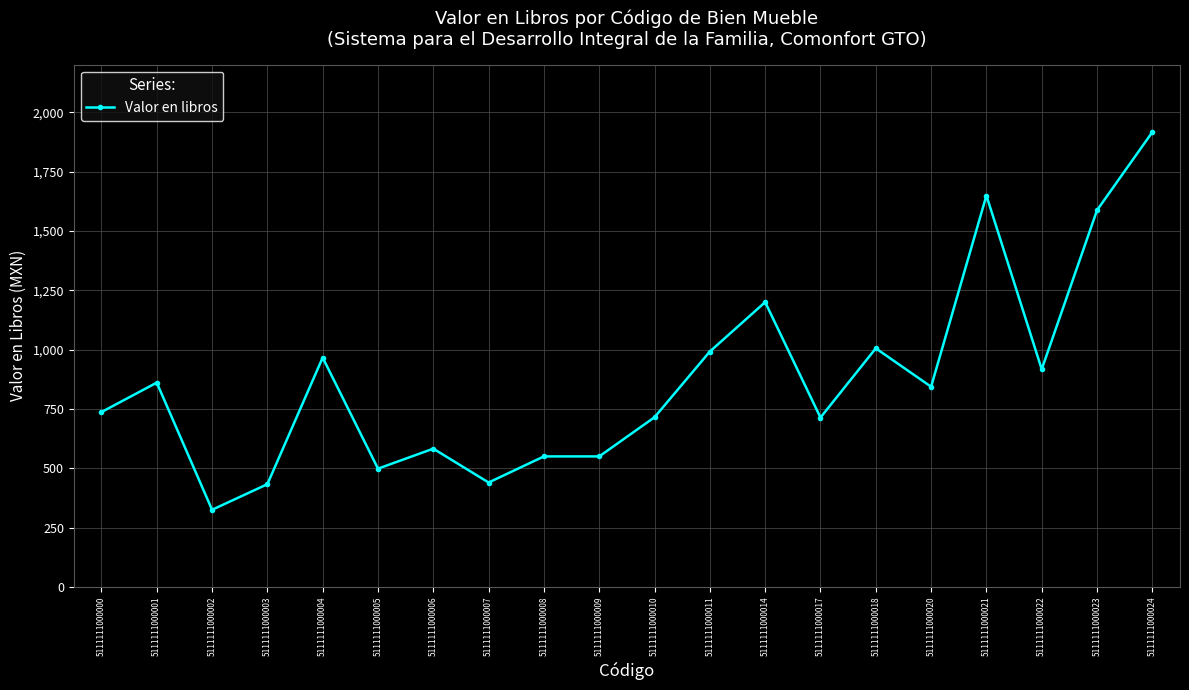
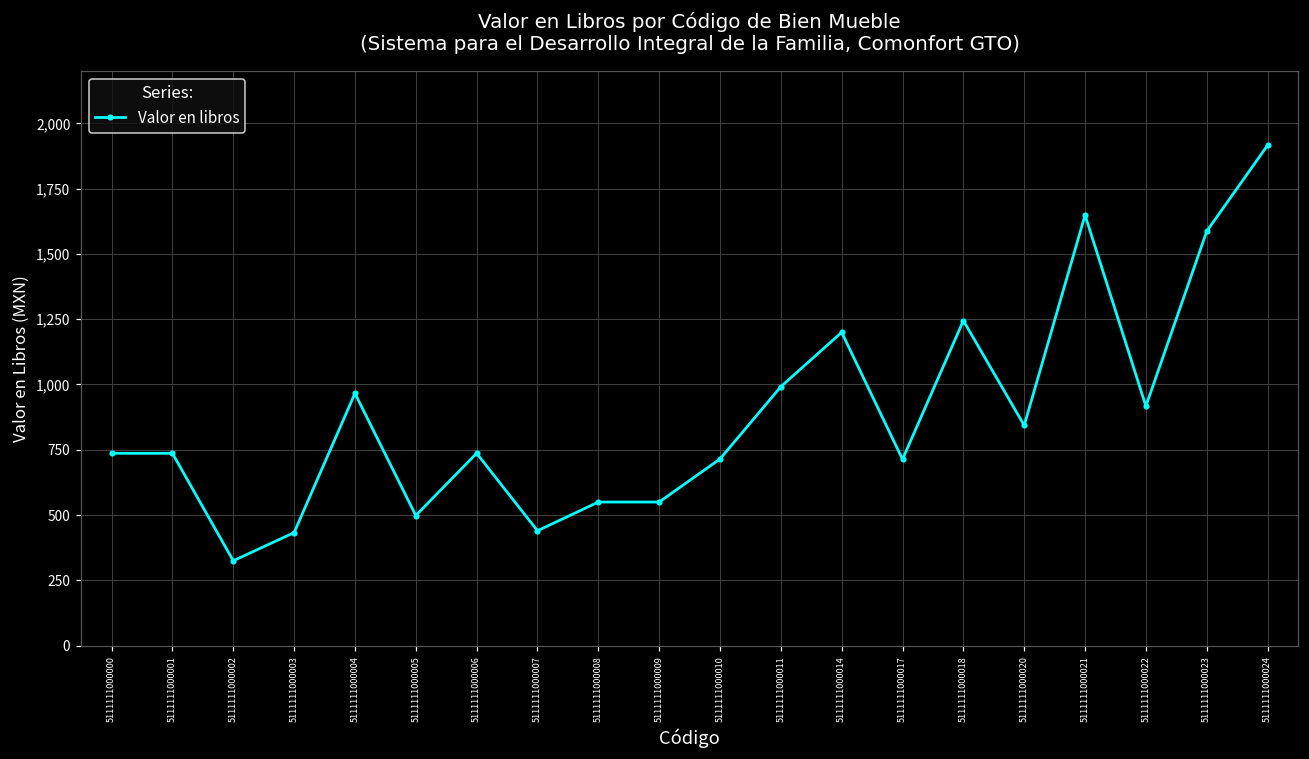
5111111000001: 860 -> 740
5111111000006: 580 -> 740
5111111000018: 1,010 -> 1,240
